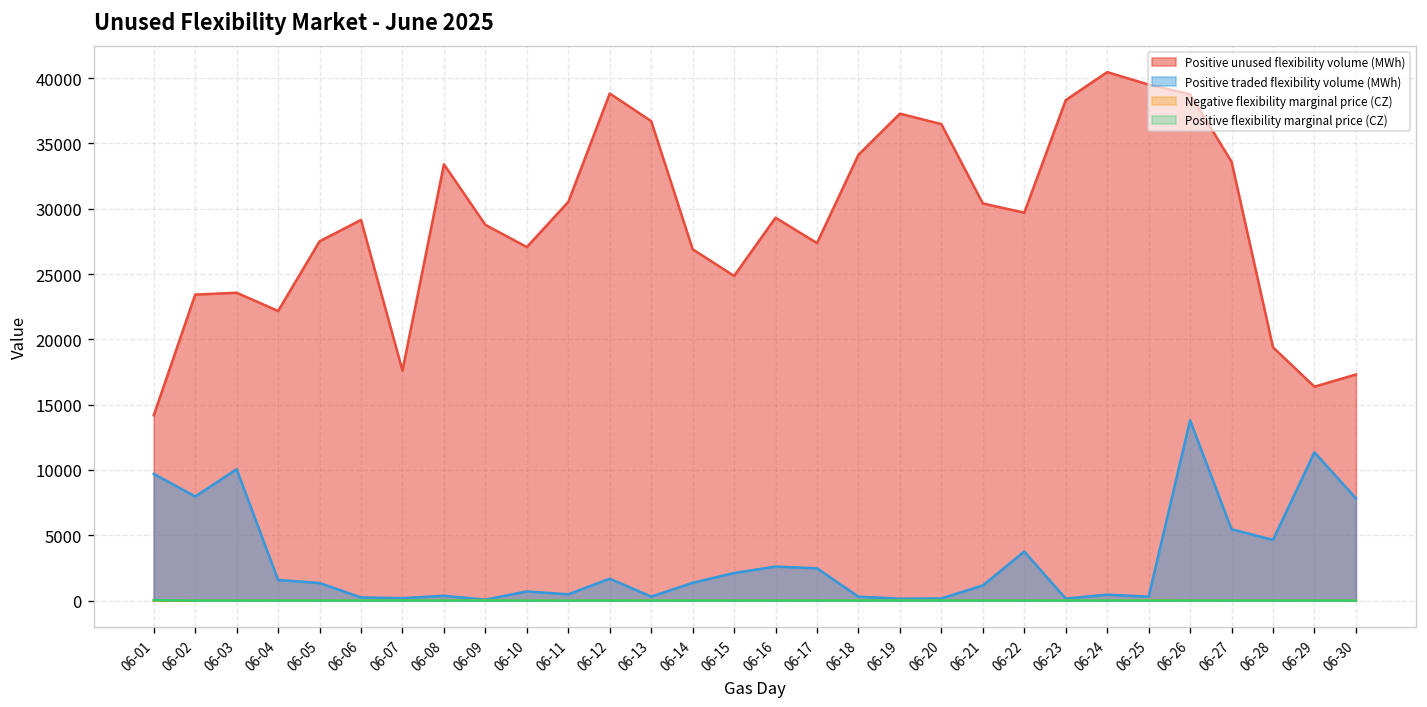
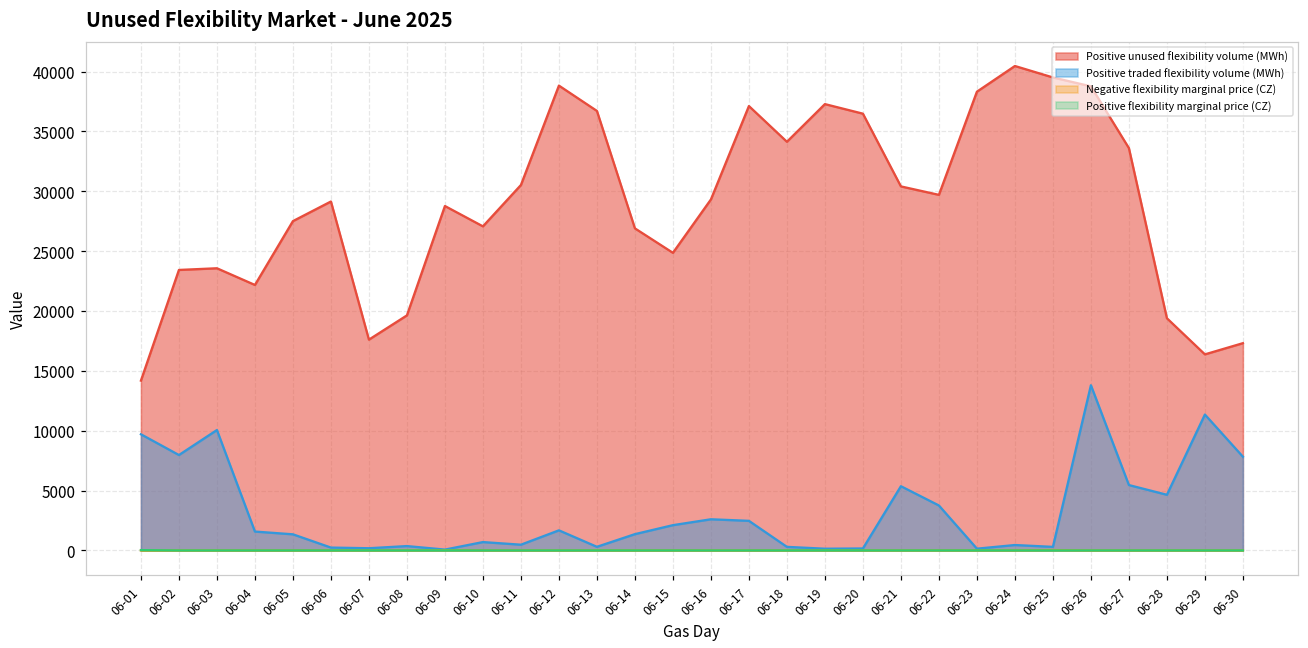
Positive unused flexibility volume (MWh), 06-08: 33400 -> 19600
Positive unused flexibility volume (MWh), 06-17: 27400 -> 37100
Positive traded flexibility volume (MWh), 06-21: 1200 -> 5400
